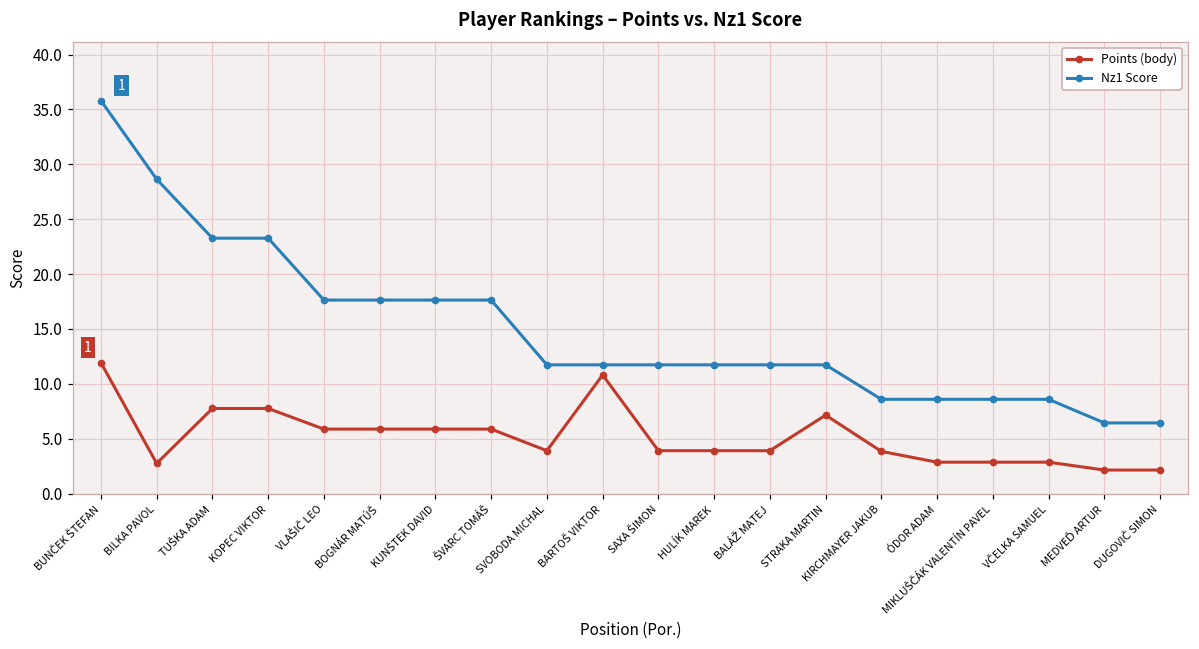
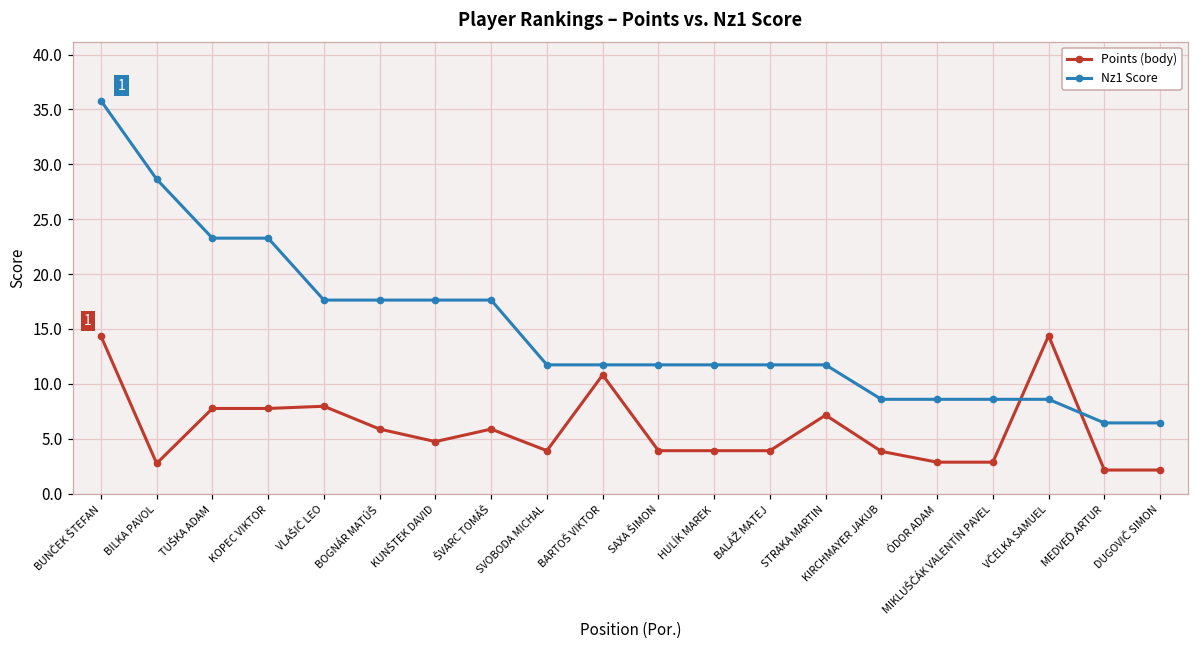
Points (body), BUNČEK ŠTEFAN: 12 -> 14
Points (body), VLAŠIČ LEO: 6 -> 8
Points (body), KUNŠTEK DAVID: 6 -> 5
Points (body), VČELKA SAMUEL: 3 -> 14
